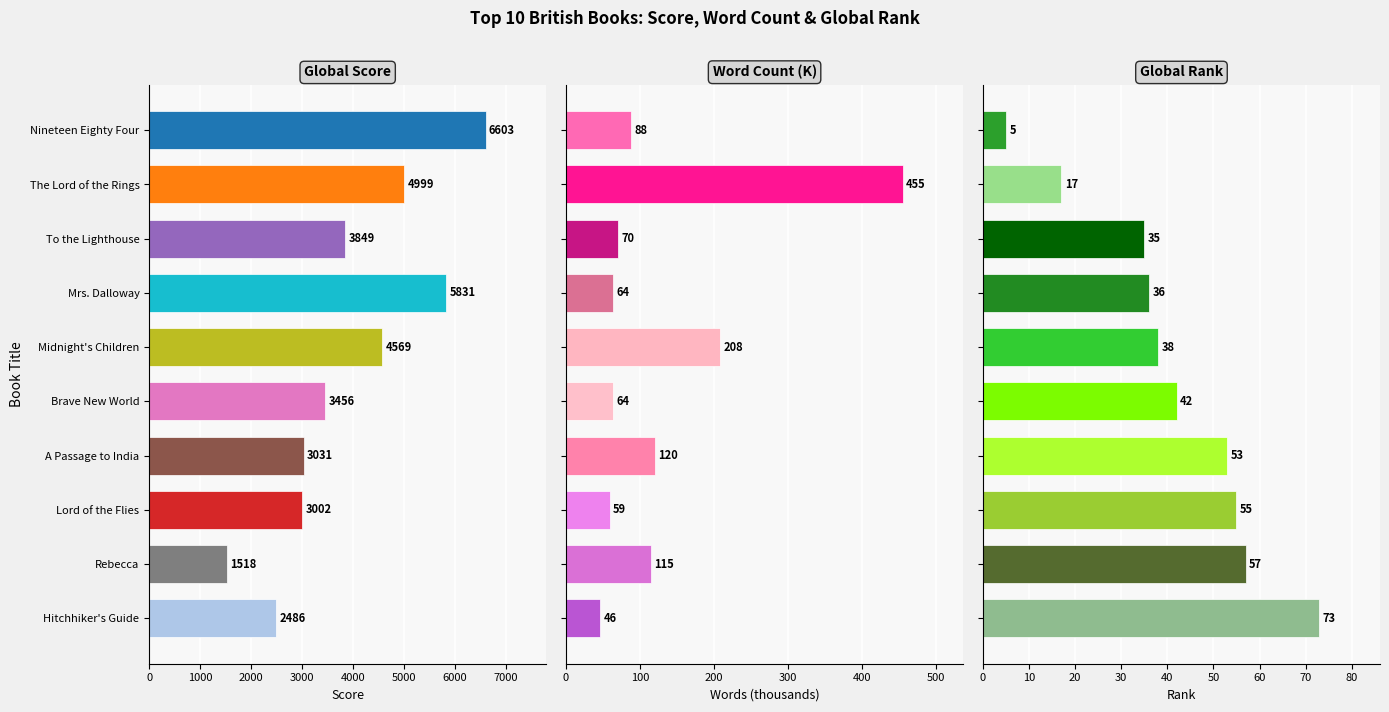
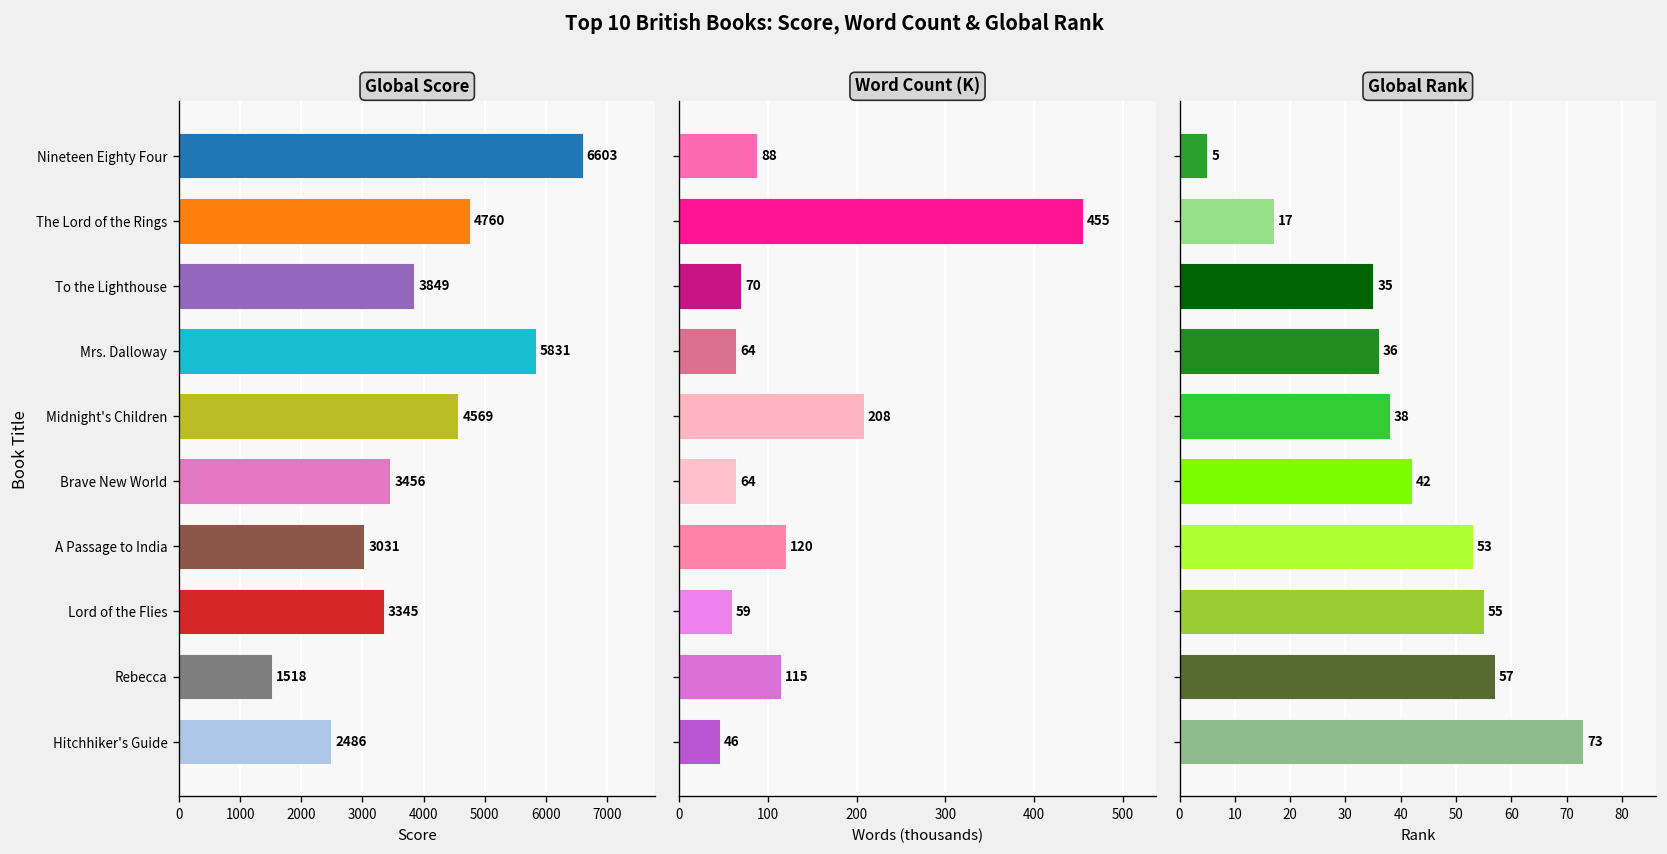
Global Score, The Lord of the Rings: 4999 -> 4760
Global Score, Lord of the Flies: 3002 -> 3345
